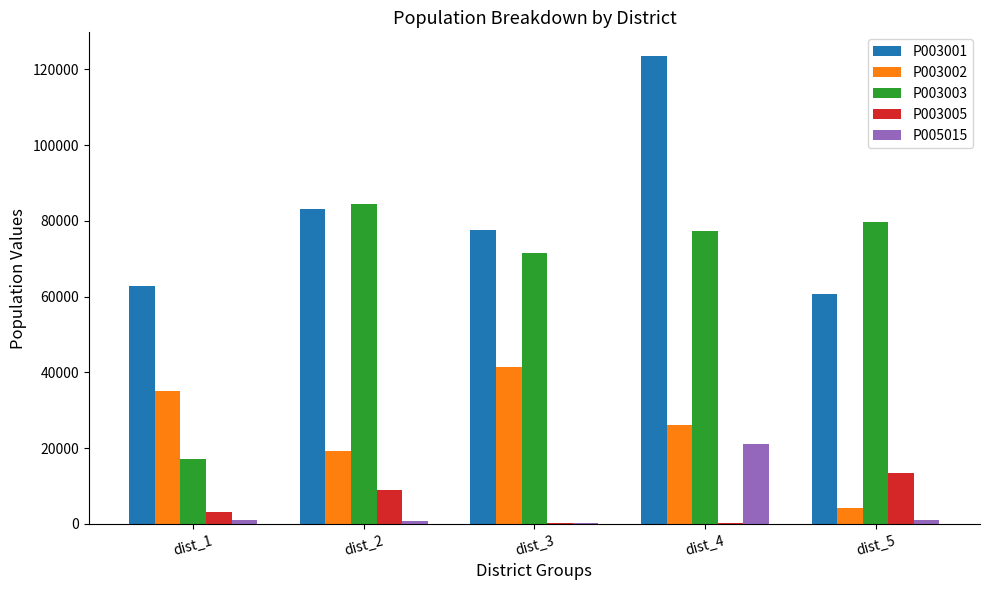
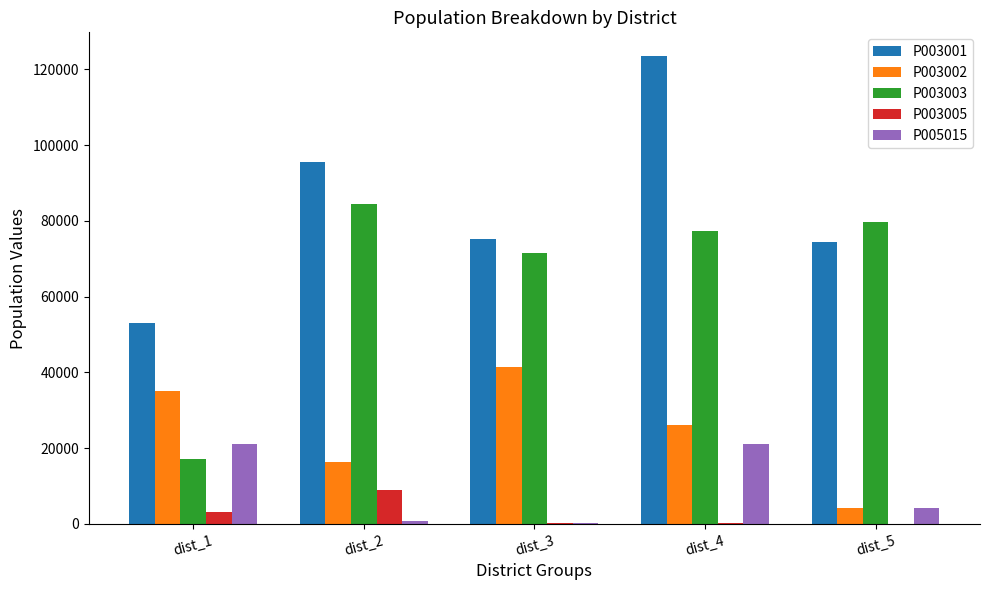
P003001, dist_1: 63000 -> 53000
P005015, dist_1: 1000 -> 21000
P003001, dist_2: 83000 -> 95000
P003002, dist_2: 19000 -> 16000
P003001, dist_3: 78000 -> 75000
P003001, dist_5: 61000 -> 74000
P003005, dist_5: 14000 -> 0
P005015, dist_5: 1000 -> 4000
